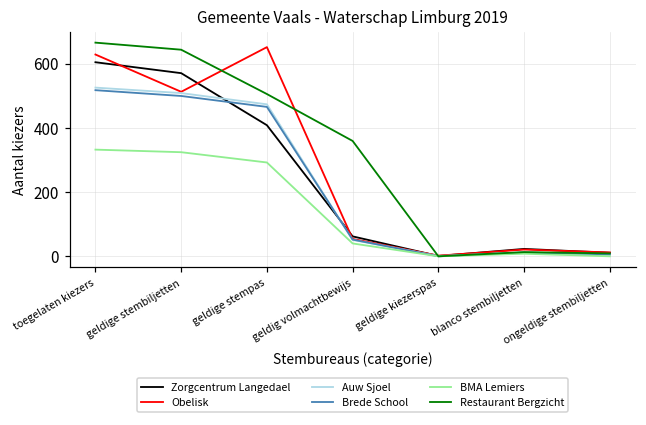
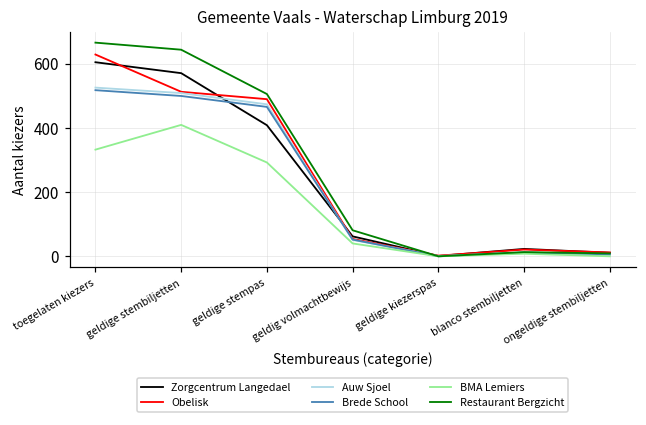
BMA Lemiers, geldige stembiljetten: 320 -> 410
Obelisk, geldige stempas: 650 -> 490
Restaurant Bergzicht, geldig volmachtbewijs: 360 -> 80
